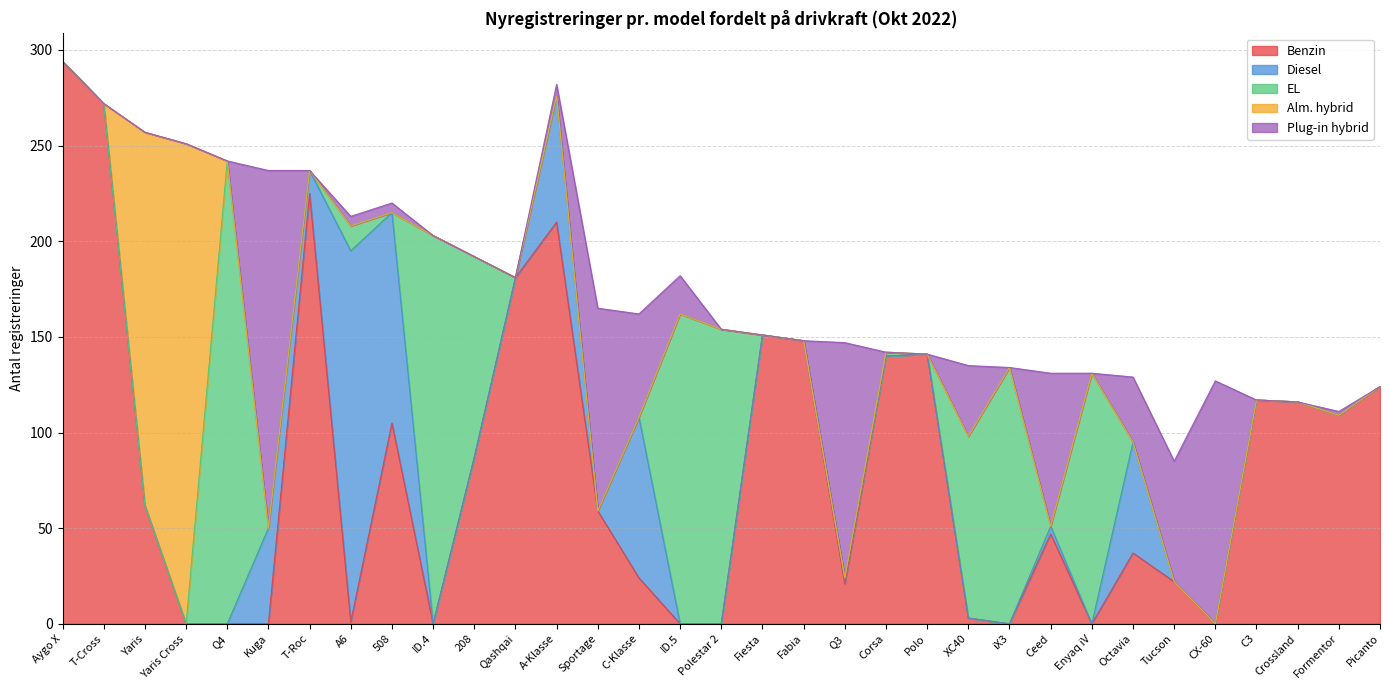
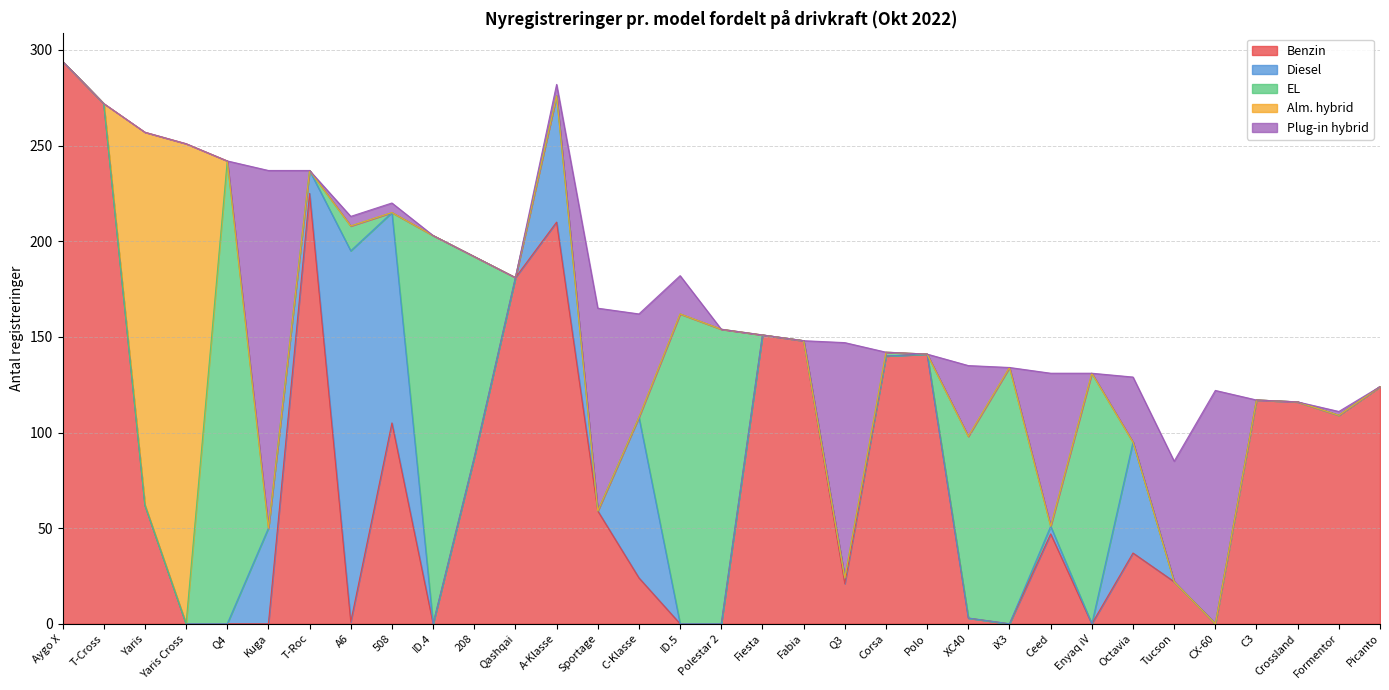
Plug-in hybrid, CX-60: 127 -> 122
